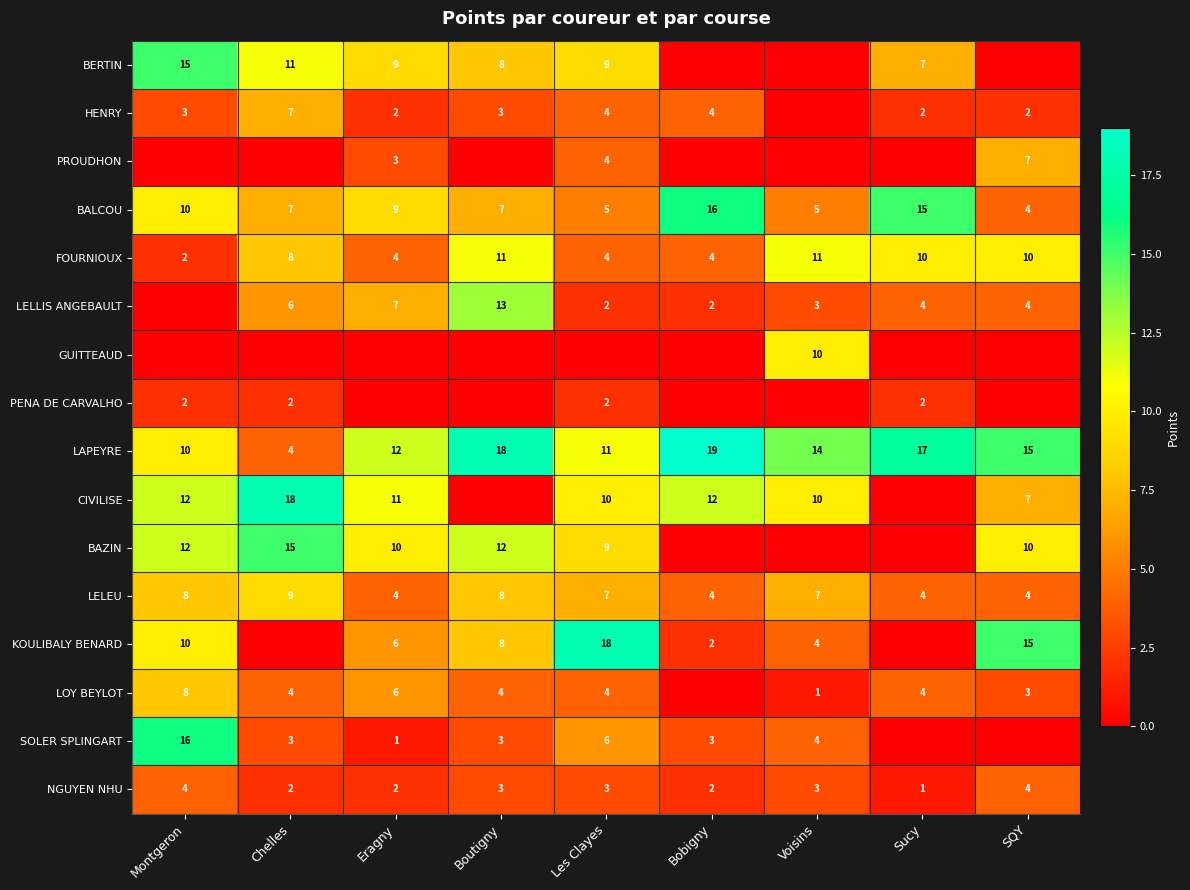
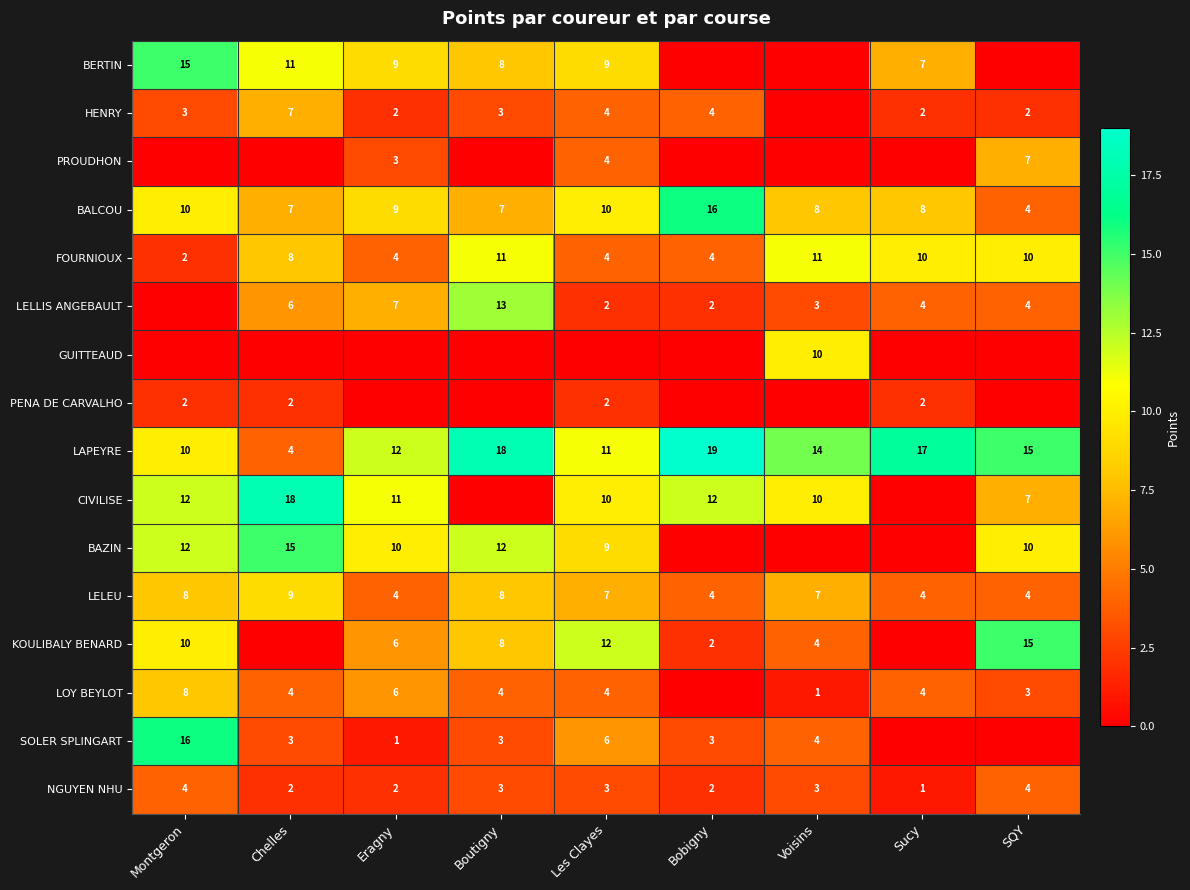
BALCOU, Les Clayes: 5 -> 10
BALCOU, Voisins: 5 -> 8
BALCOU, Sucy: 15 -> 8
KOULIBALY BENARD, Les Clayes: 18 -> 12
